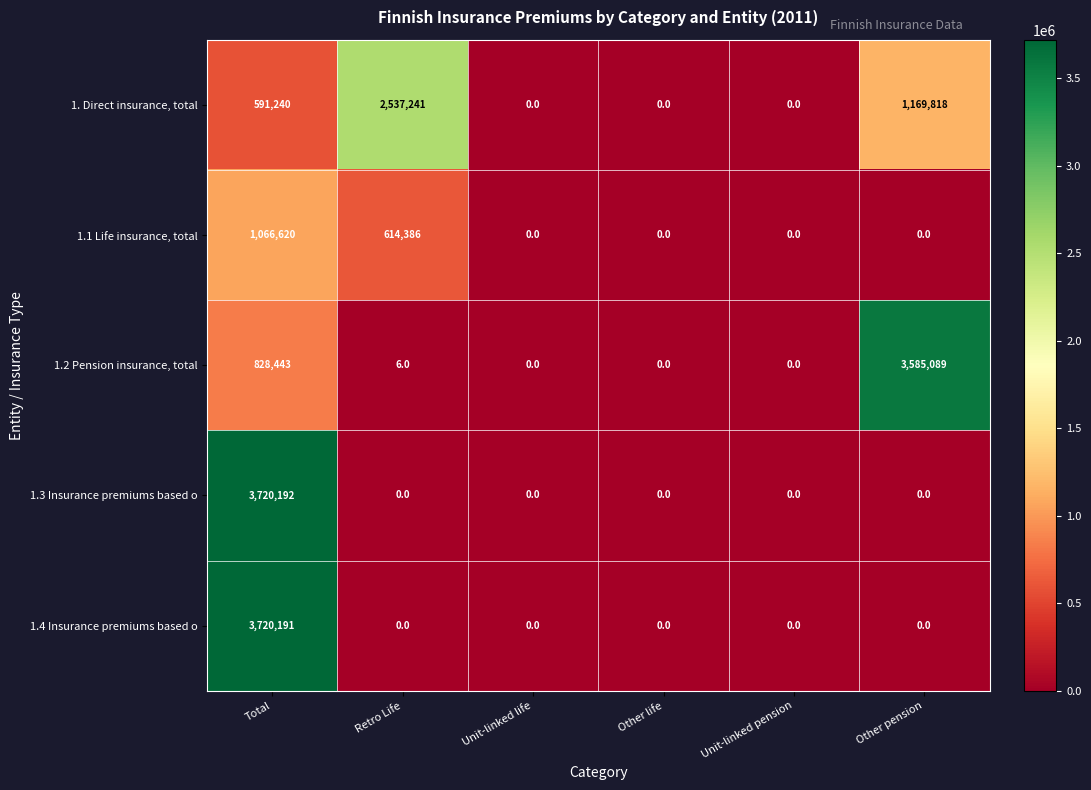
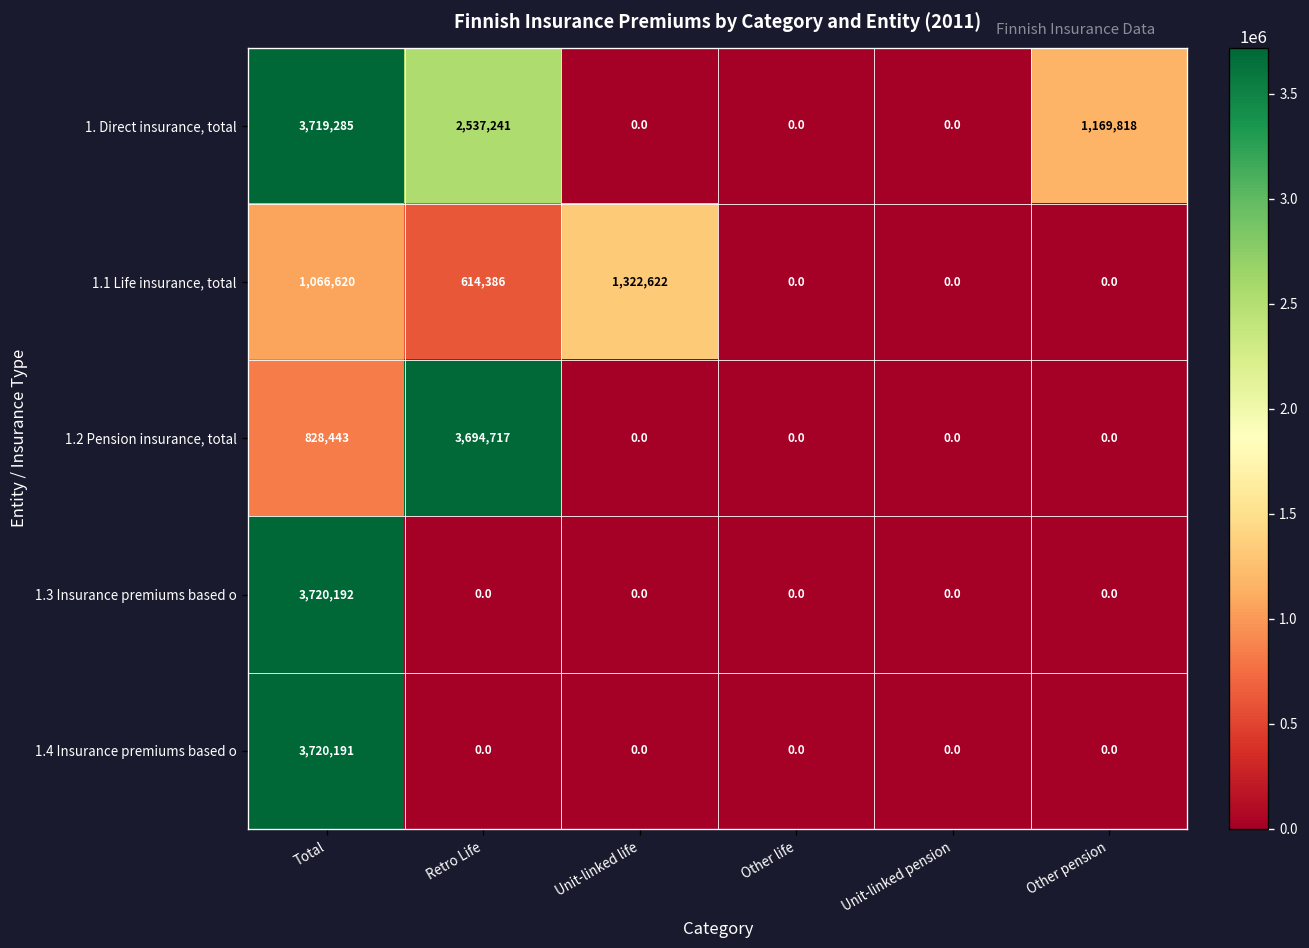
1. Direct insurance, total, Total: 591,240 -> 3,719,285
1.1 Life insurance, total, Unit-linked life: 0.0 -> 1,322,622
1.2 Pension insurance, total, Retro Life: 6.0 -> 3,694,717
1.2 Pension insurance, total, Other pension: 3,585,089 -> 0.0
